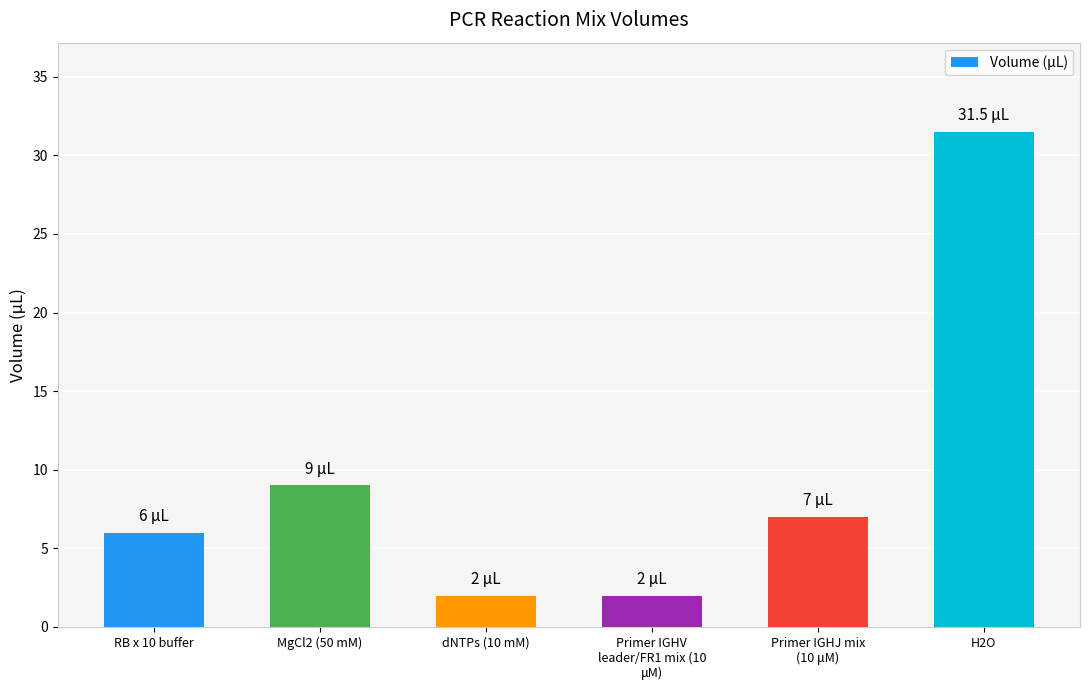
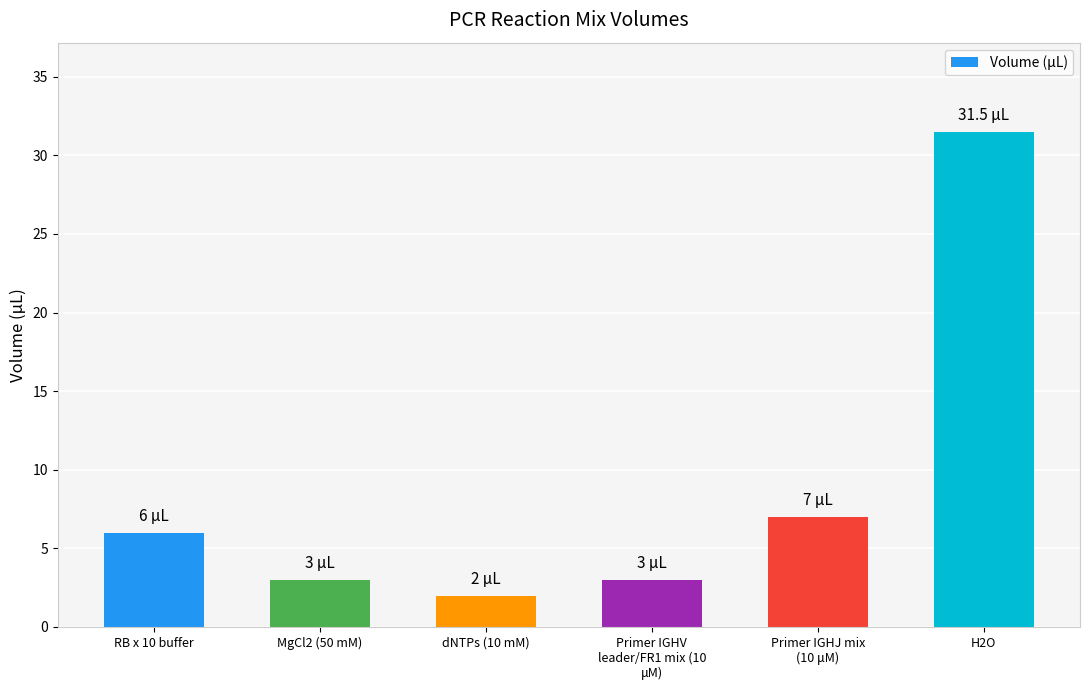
MgCl2 (50 mM): 9 -> 3
Primer IGHV leader/FR1 mix (10 μM): 2 -> 3
